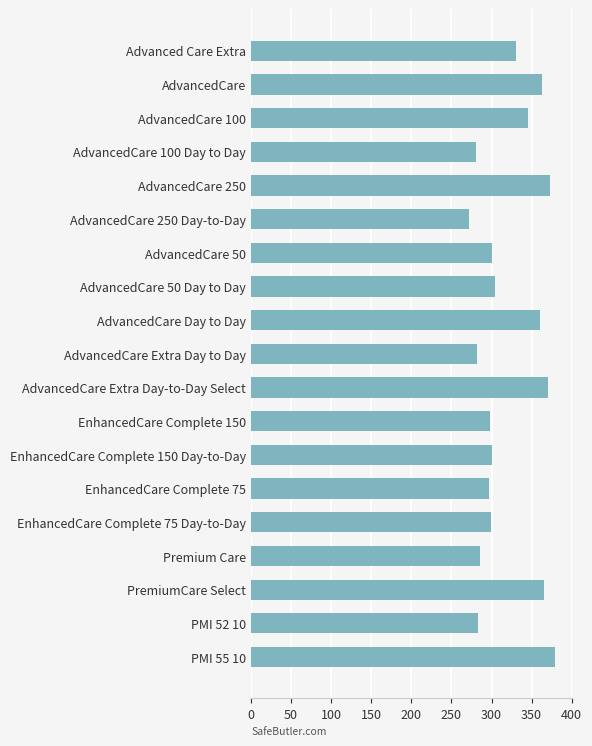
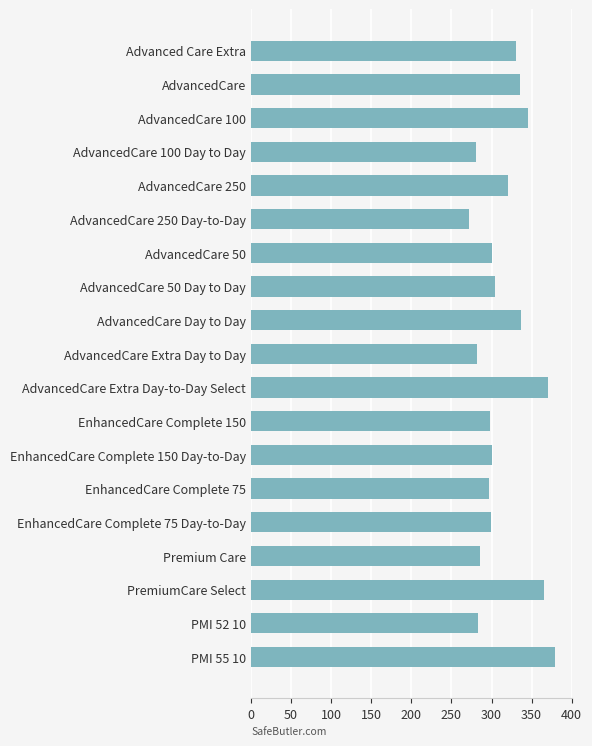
AdvancedCare: 360 -> 340
AdvancedCare 250: 370 -> 320
AdvancedCare Day to Day: 360 -> 340
